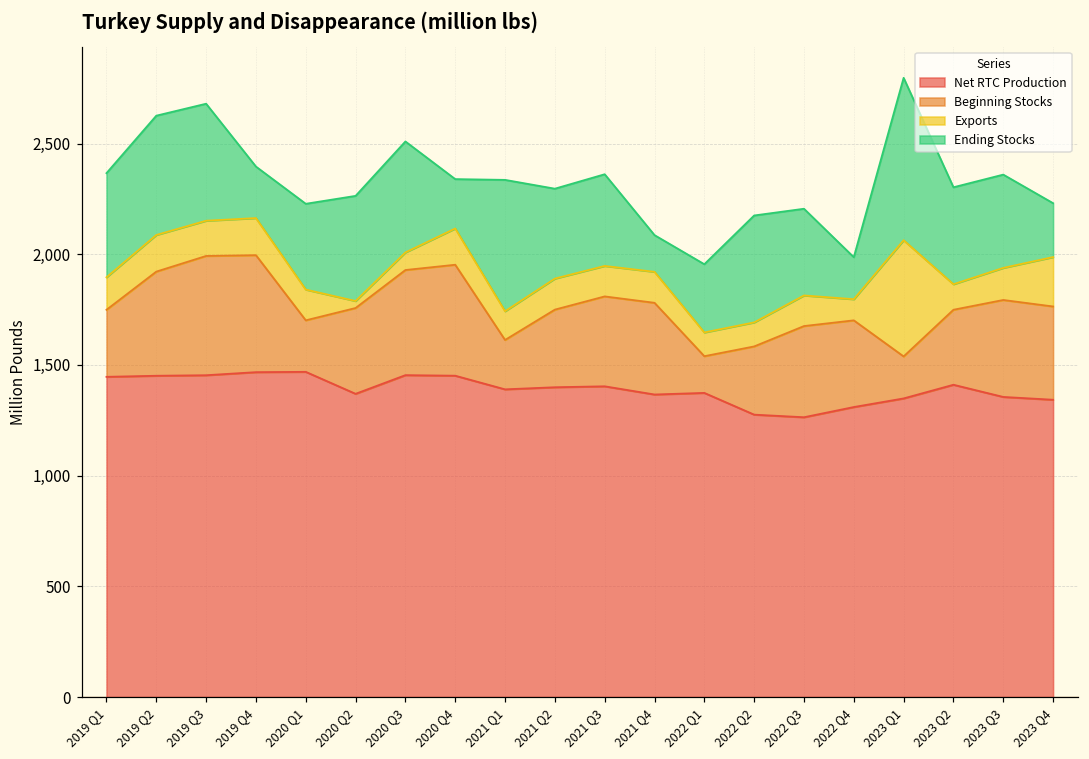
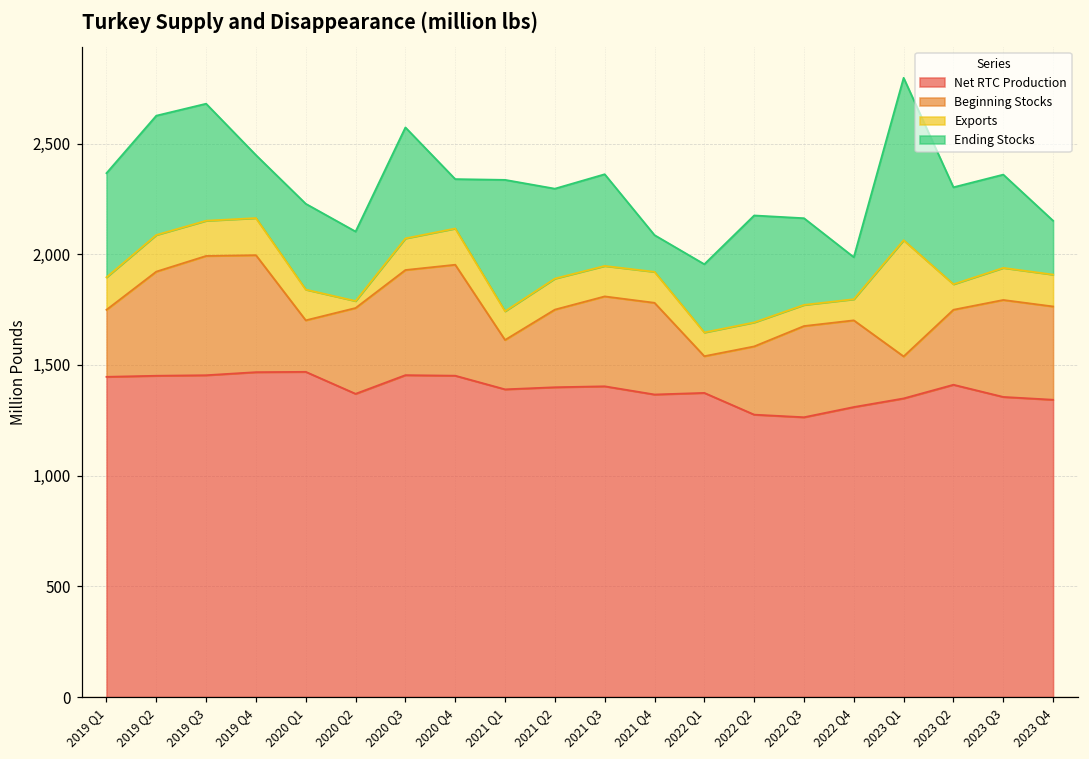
Ending Stocks, 2019 Q4: 230 -> 280
Ending Stocks, 2020 Q2: 470 -> 310
Exports, 2020 Q3: 80 -> 140
Exports, 2022 Q3: 140 -> 100
Exports, 2023 Q4: 220 -> 140
